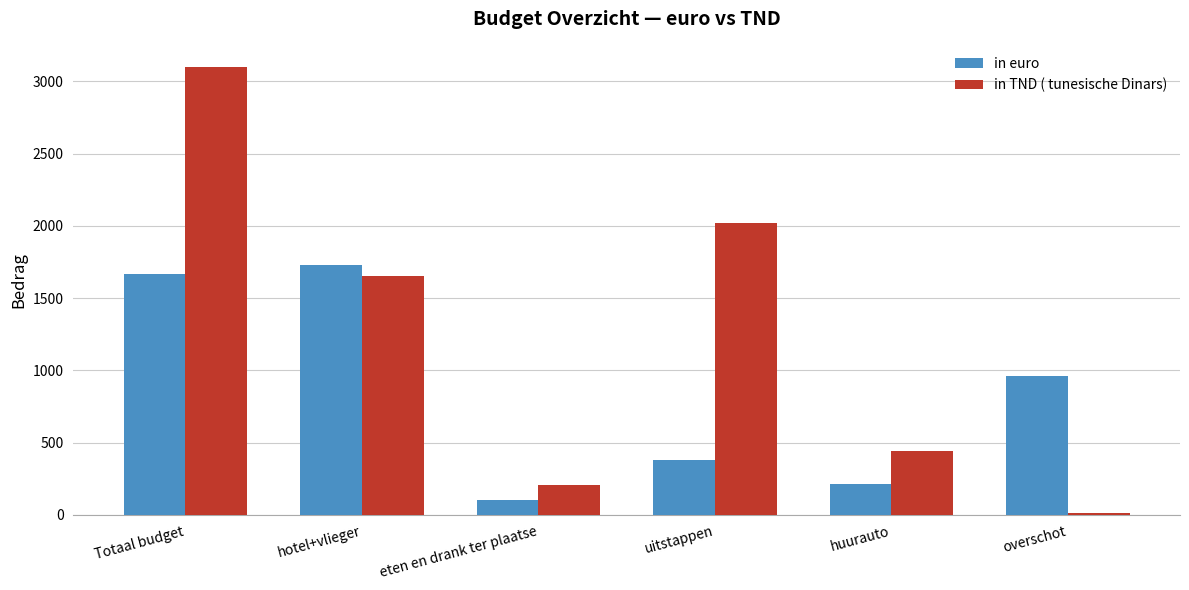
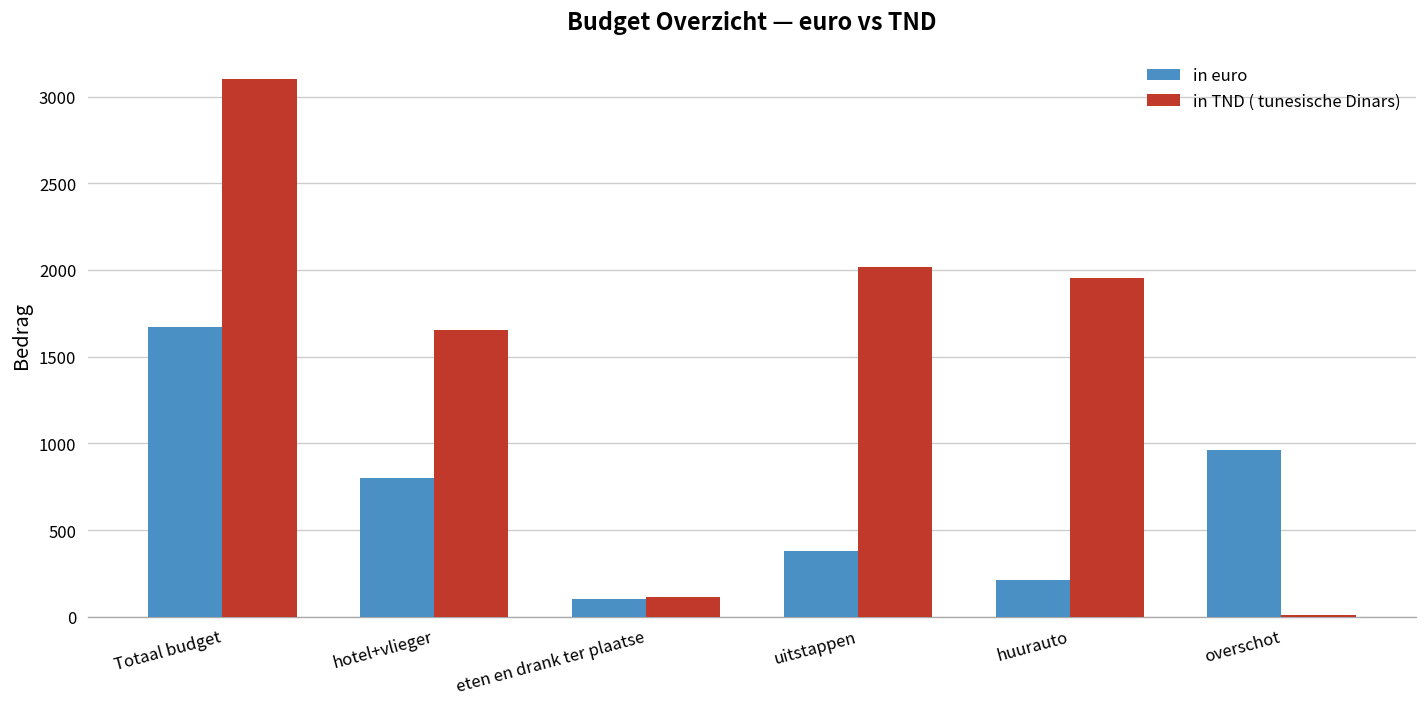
in euro, hotel+vlieger: 1730 -> 800
in TND ( tunesische Dinars), eten en drank ter plaatse: 210 -> 120
in TND ( tunesische Dinars), huurauto: 440 -> 1950
